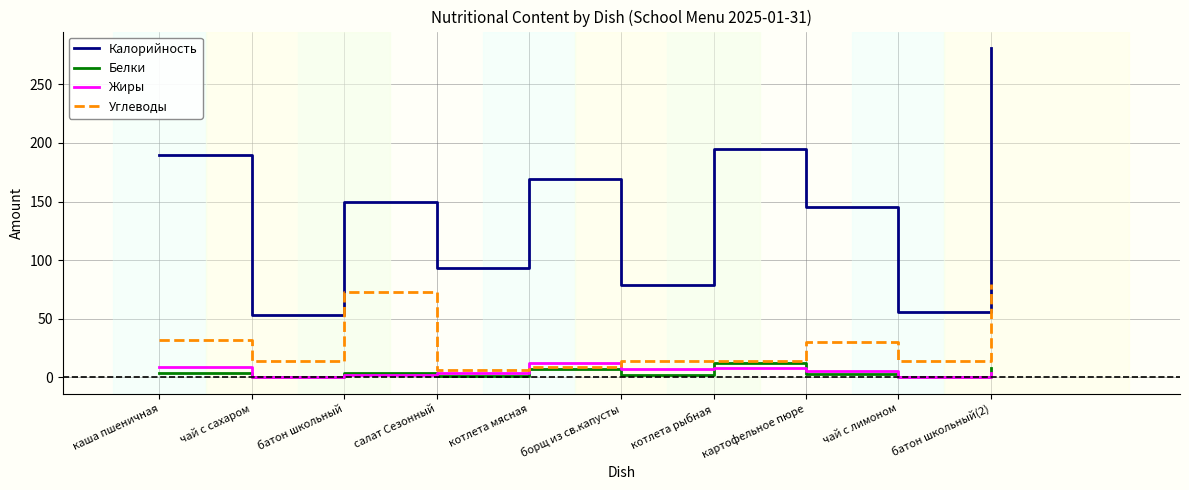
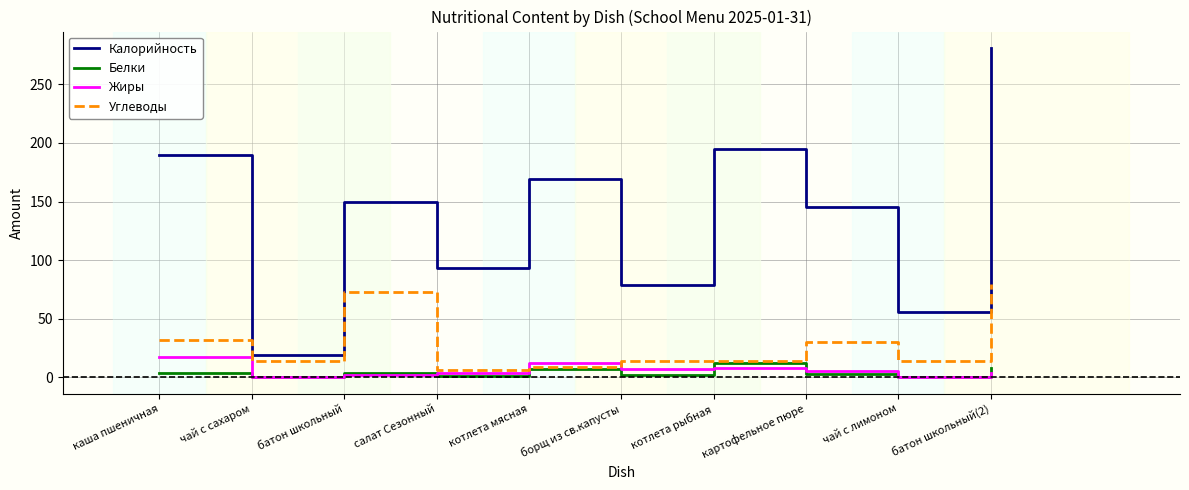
Жиры, каша пшеничная: 9 -> 17
Калорийность, чай с сахаром: 53 -> 19
